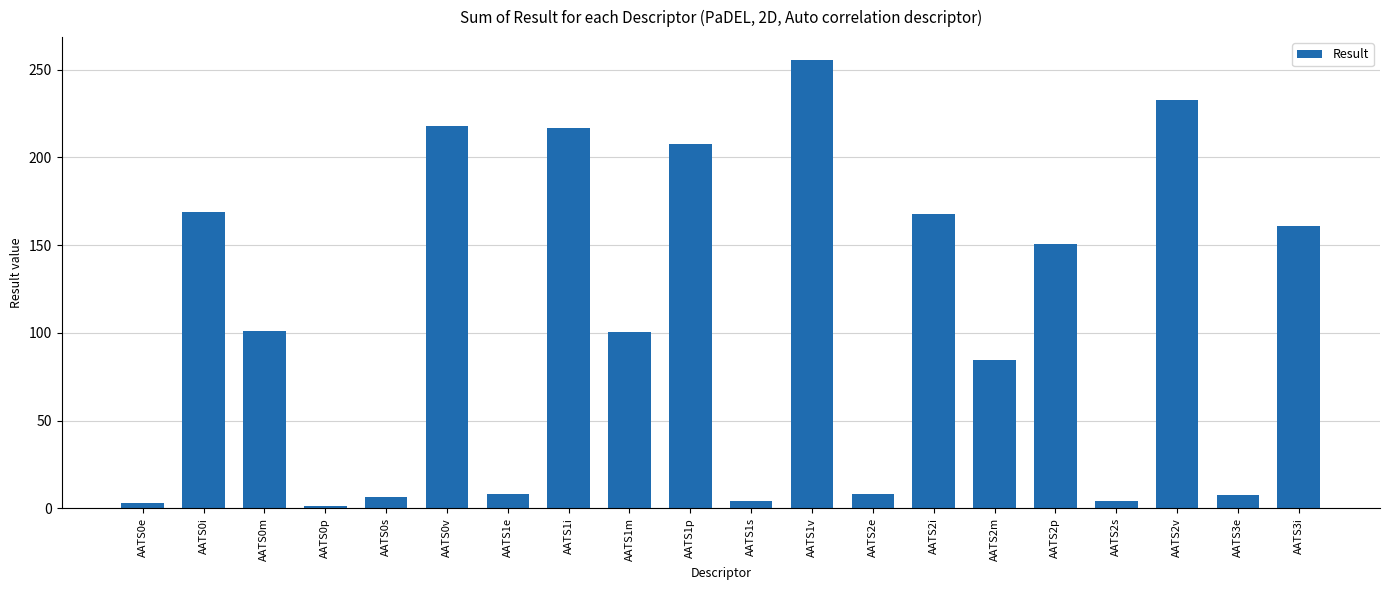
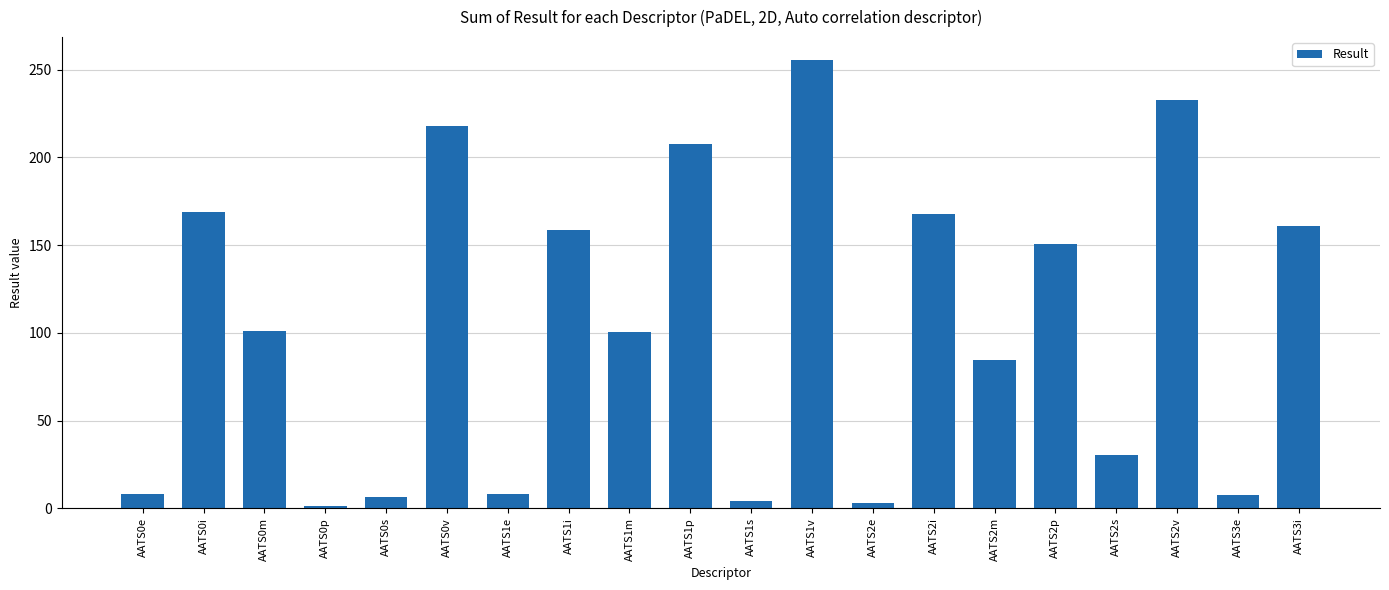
AATS0e: 3 -> 8
AATS1i: 216 -> 159
AATS2e: 8 -> 3
AATS2s: 4 -> 30
